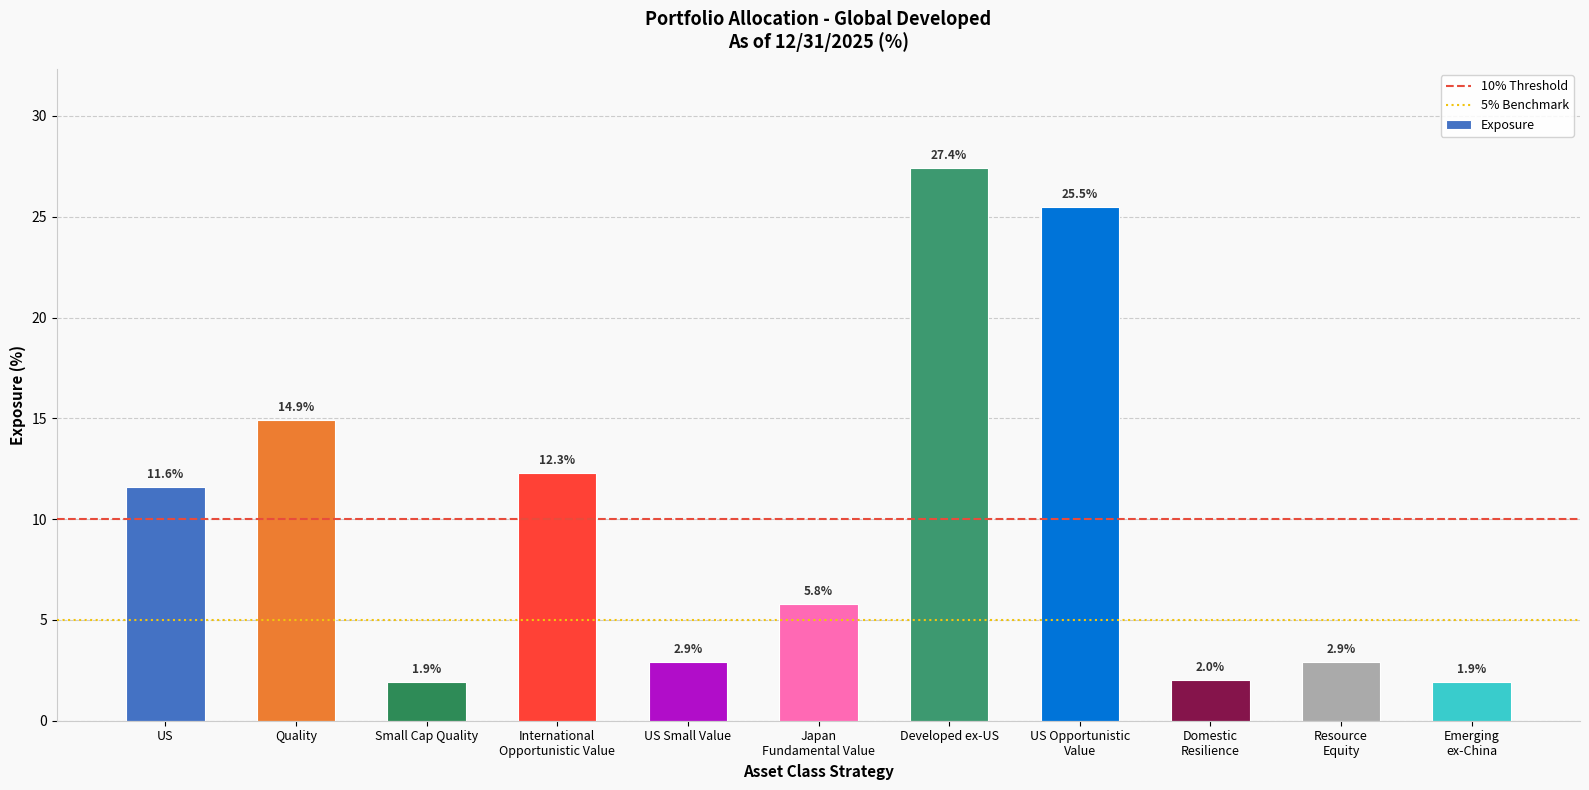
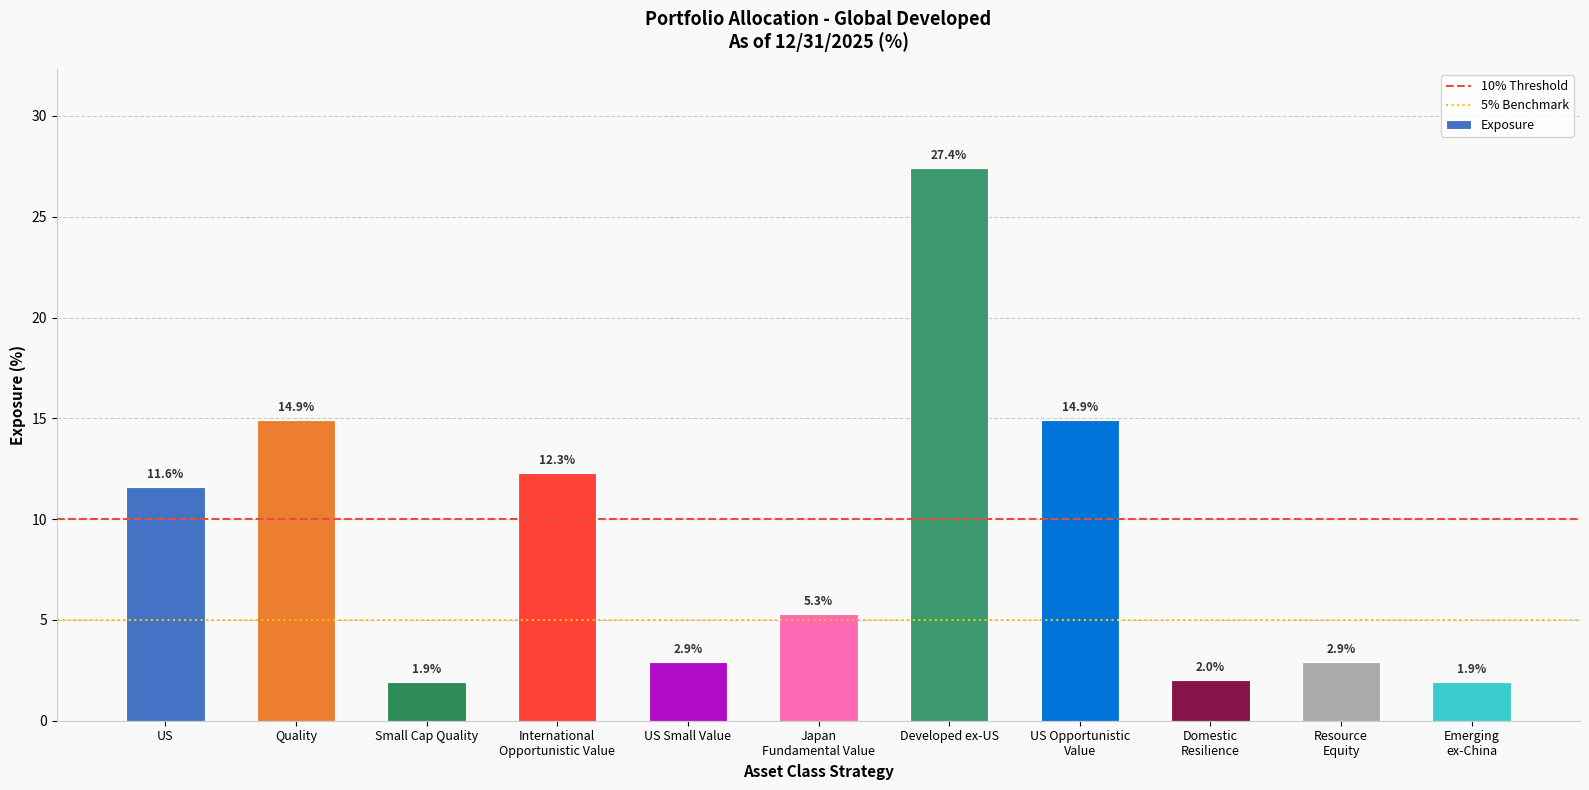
Japan Fundamental Value: 5.8% -> 5.3%
US Opportunistic Value: 25.5% -> 14.9%
